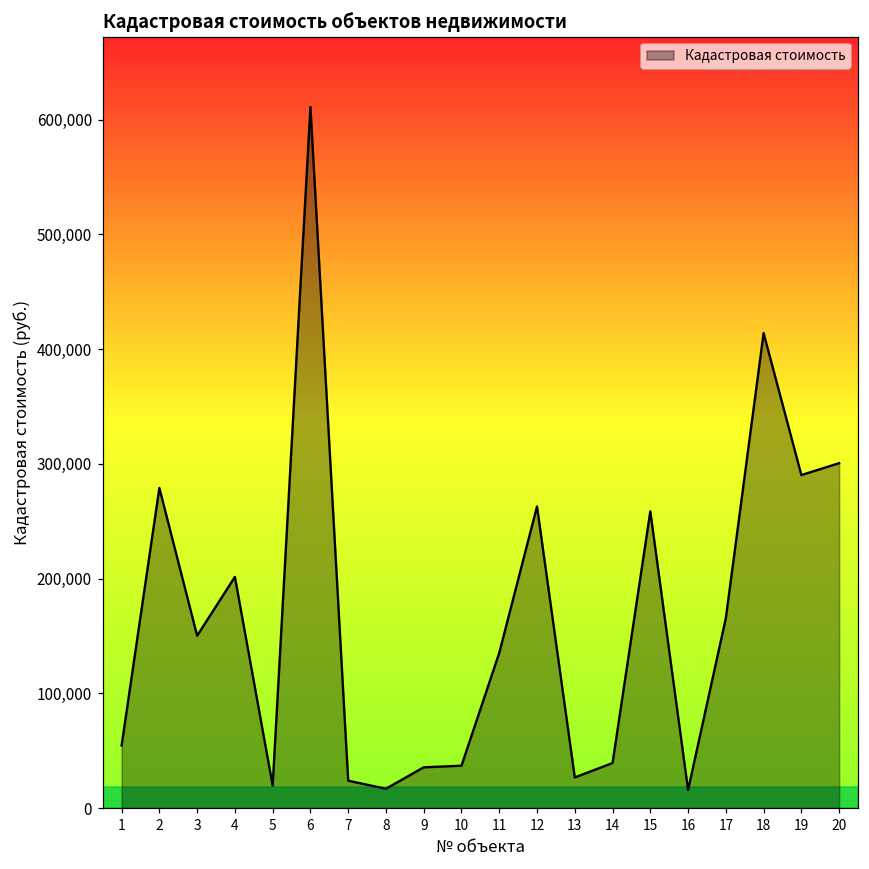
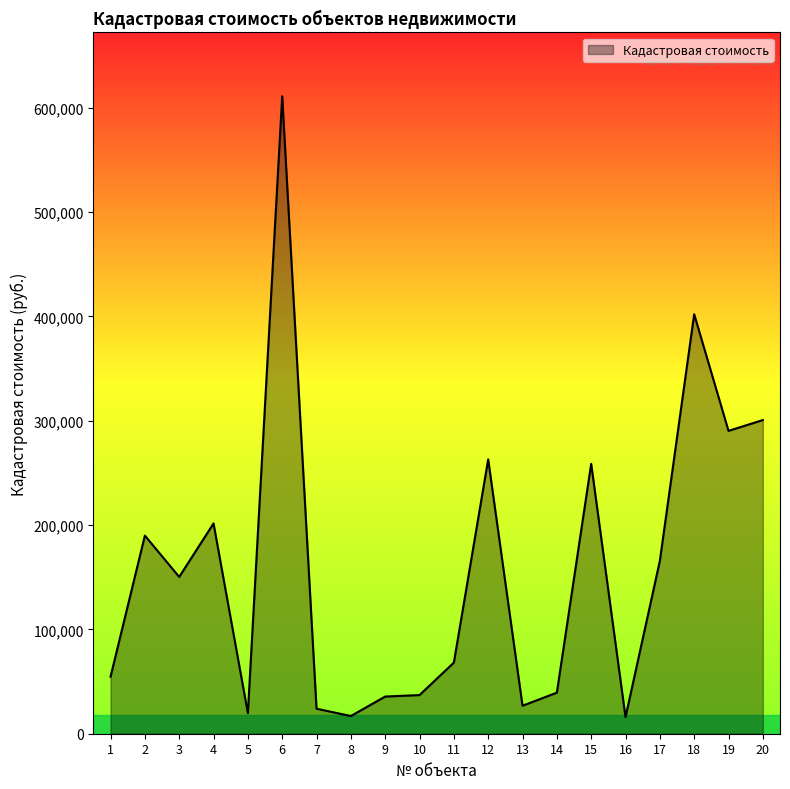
2: 279,000 -> 190,000
11: 135,000 -> 68,000
18: 414,000 -> 402,000
